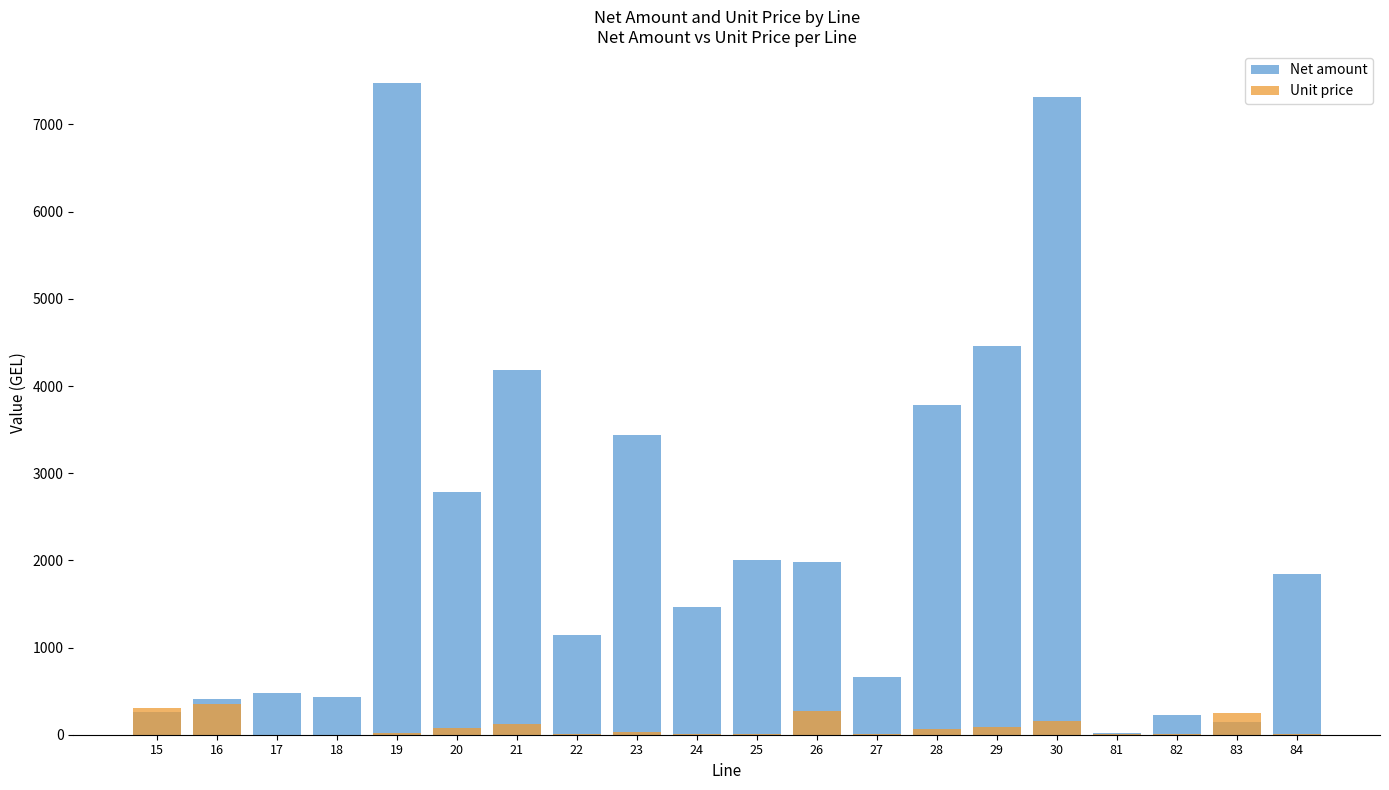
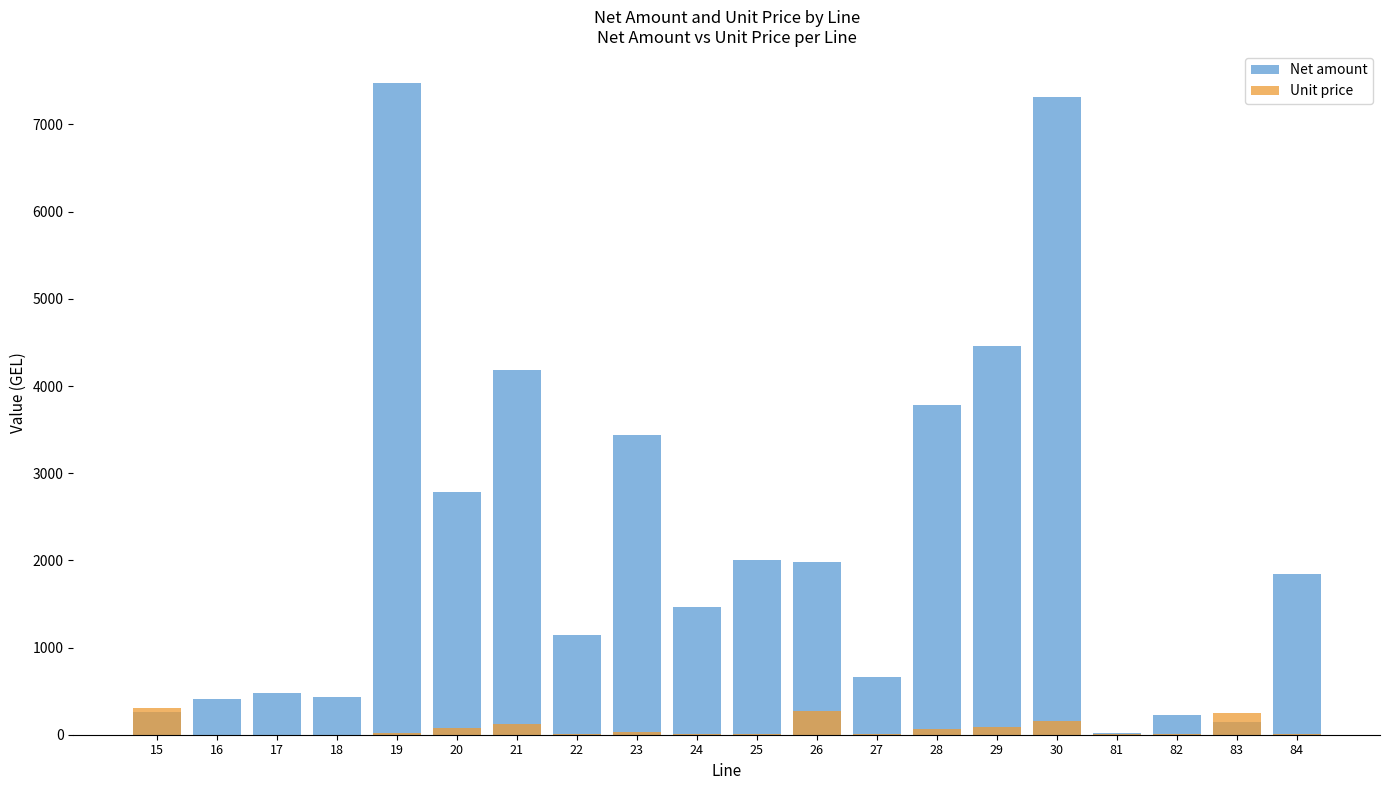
Unit price, 16: 400 -> 0
